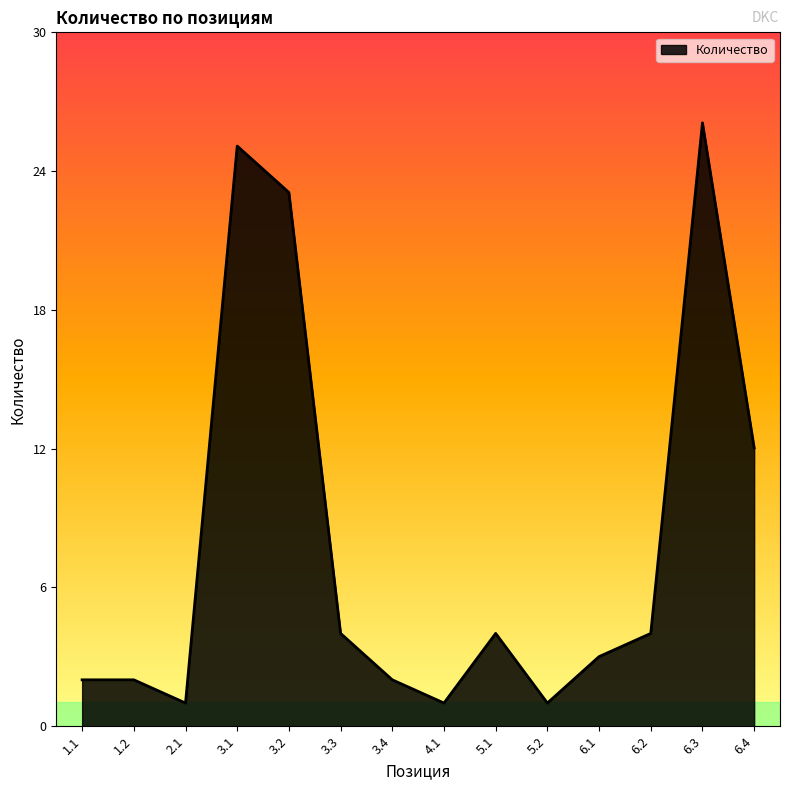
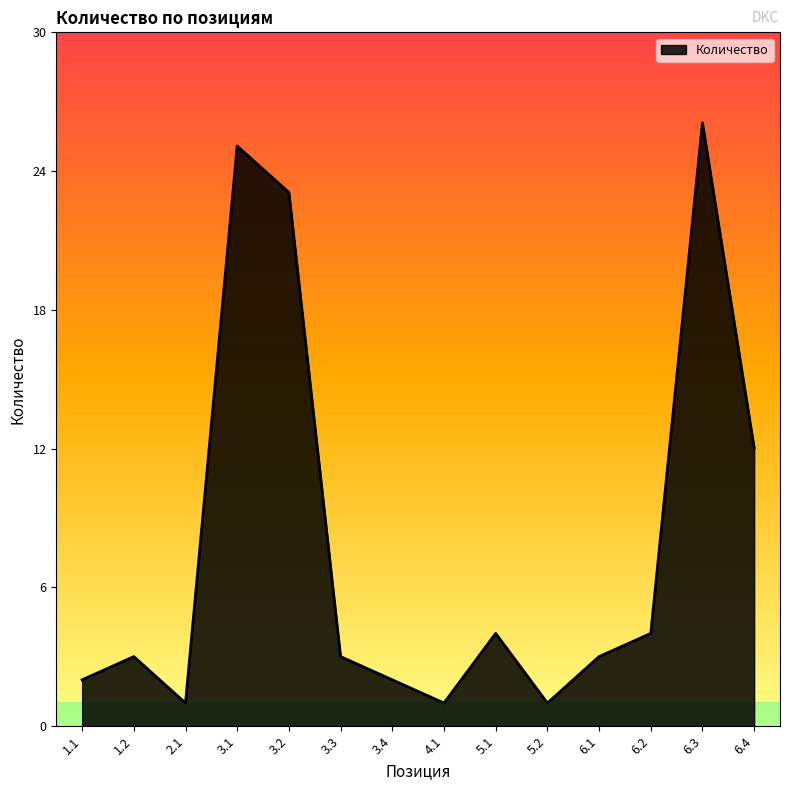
1.2: 2 -> 3
3.3: 4 -> 3
